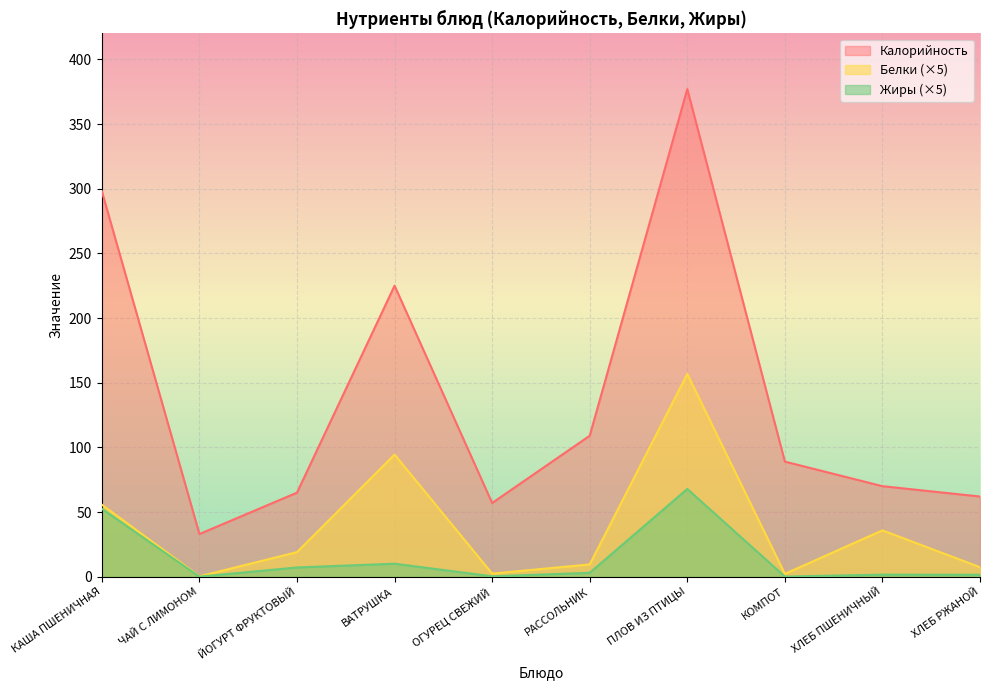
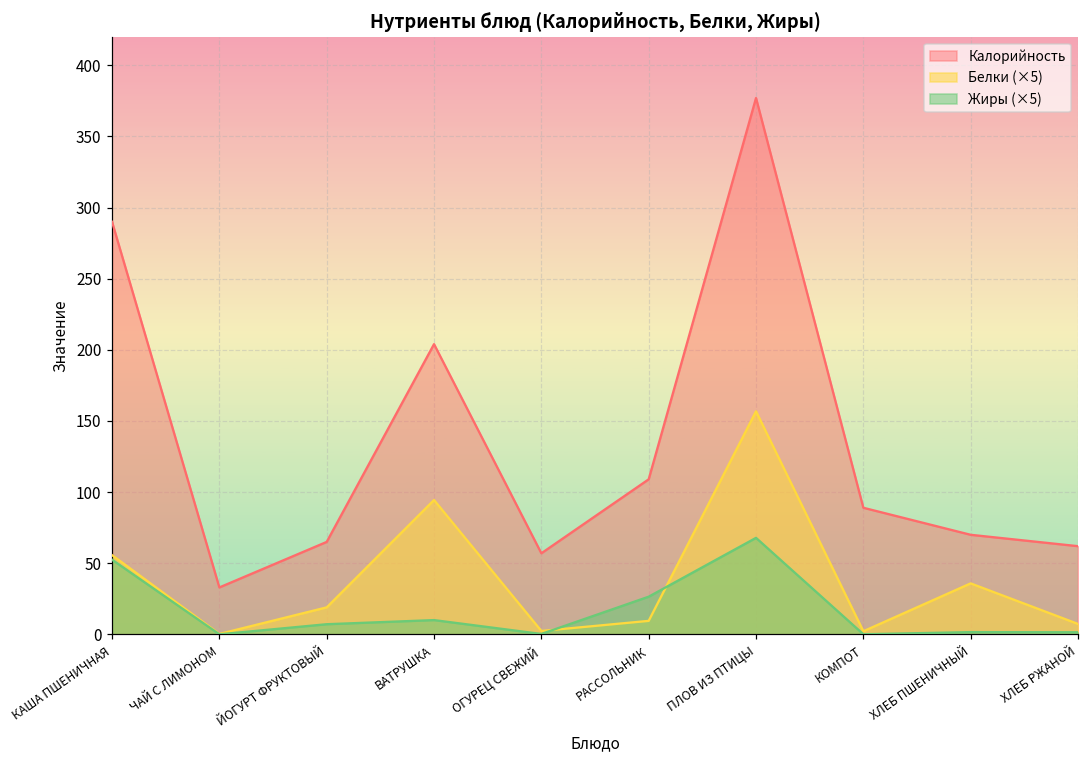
Калорийность, КАША ПШЕНИЧНАЯ: 298 -> 290
Калорийность, ВАТРУШКА: 225 -> 204
Жиры (×5), РАССОЛЬНИК: 3 -> 27
